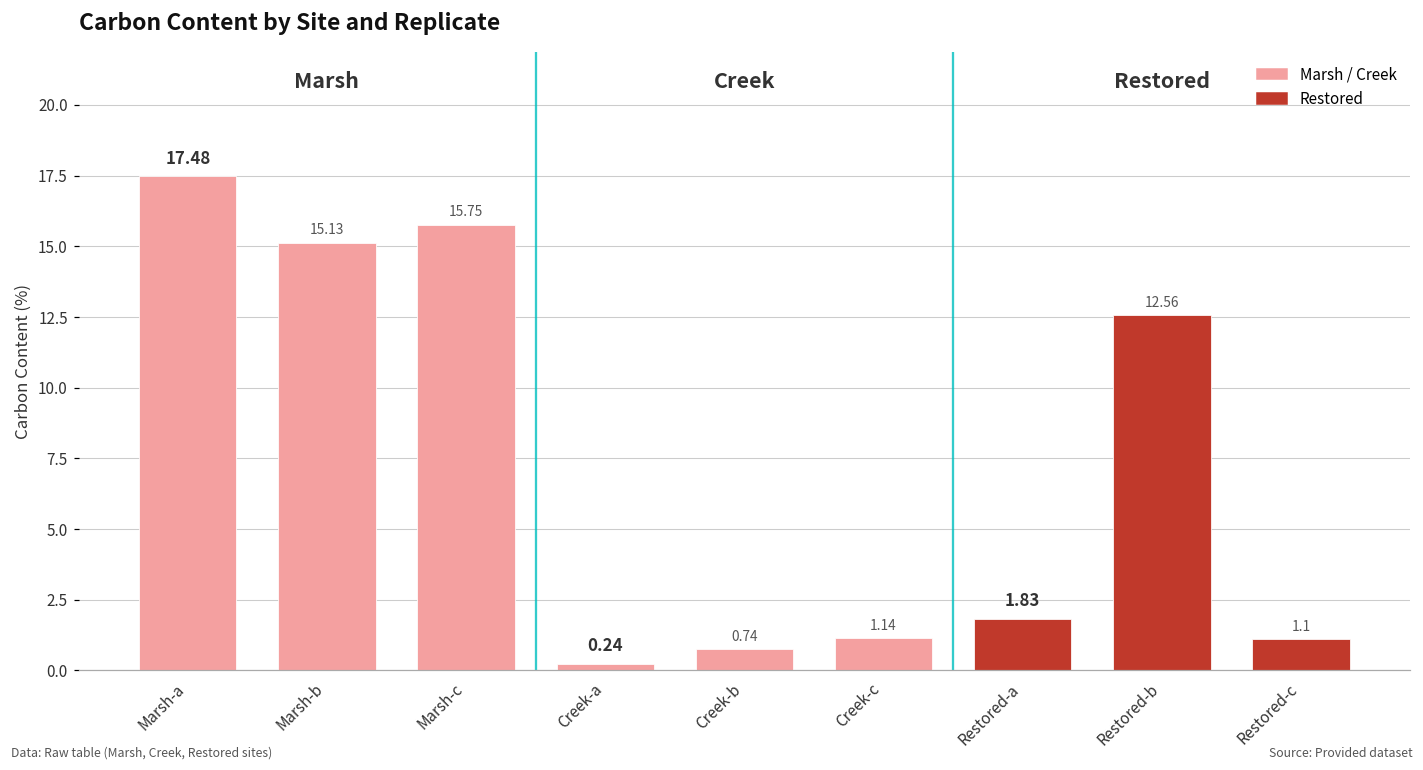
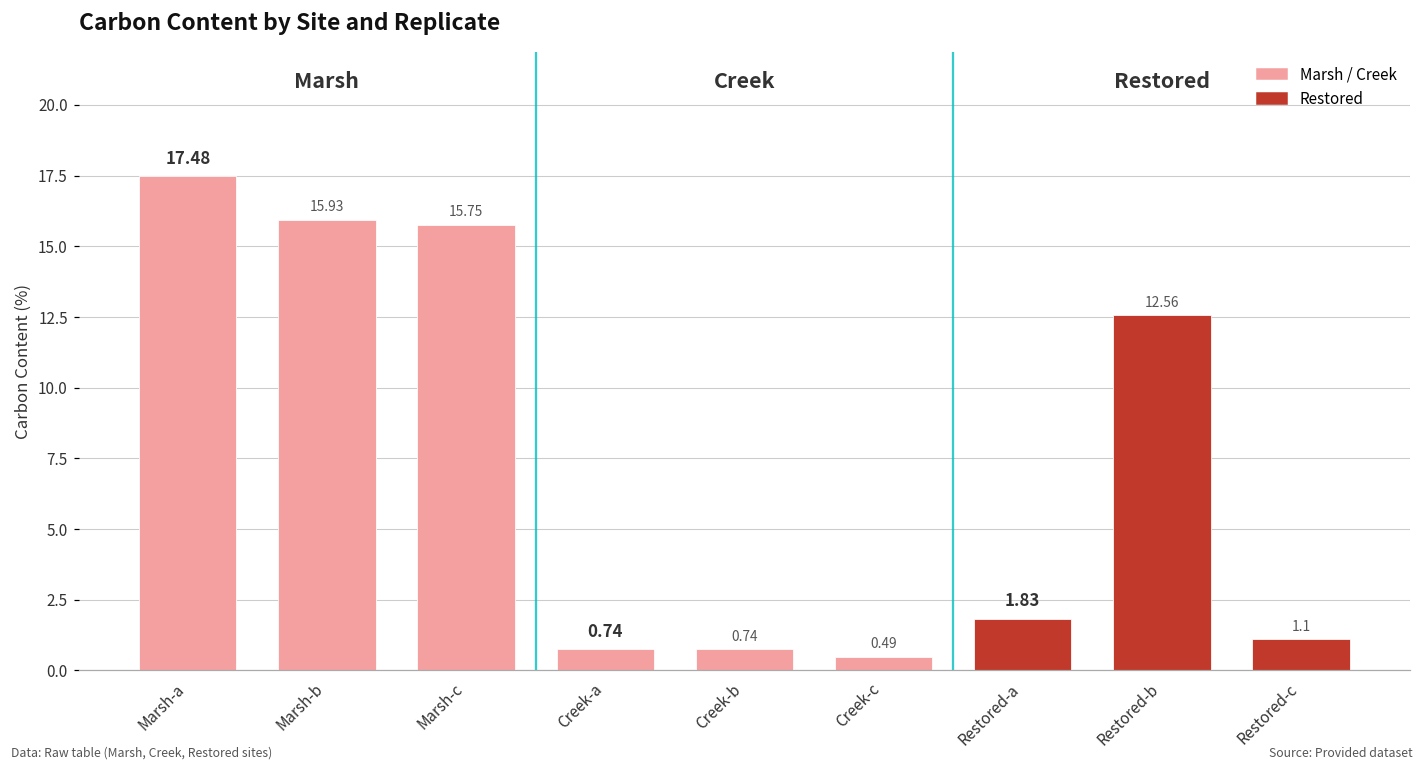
Marsh-b: 15.13 -> 15.93
Creek-a: 0.24 -> 0.74
Creek-c: 1.14 -> 0.49
